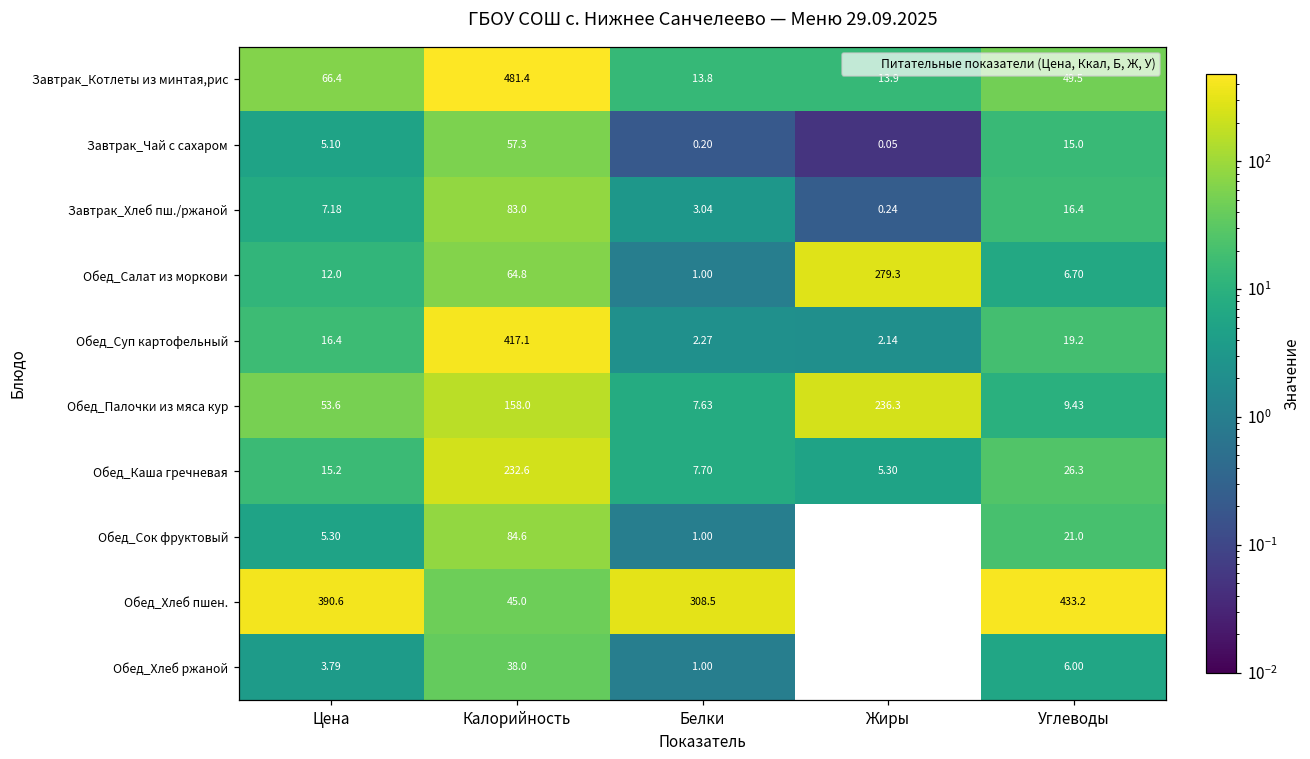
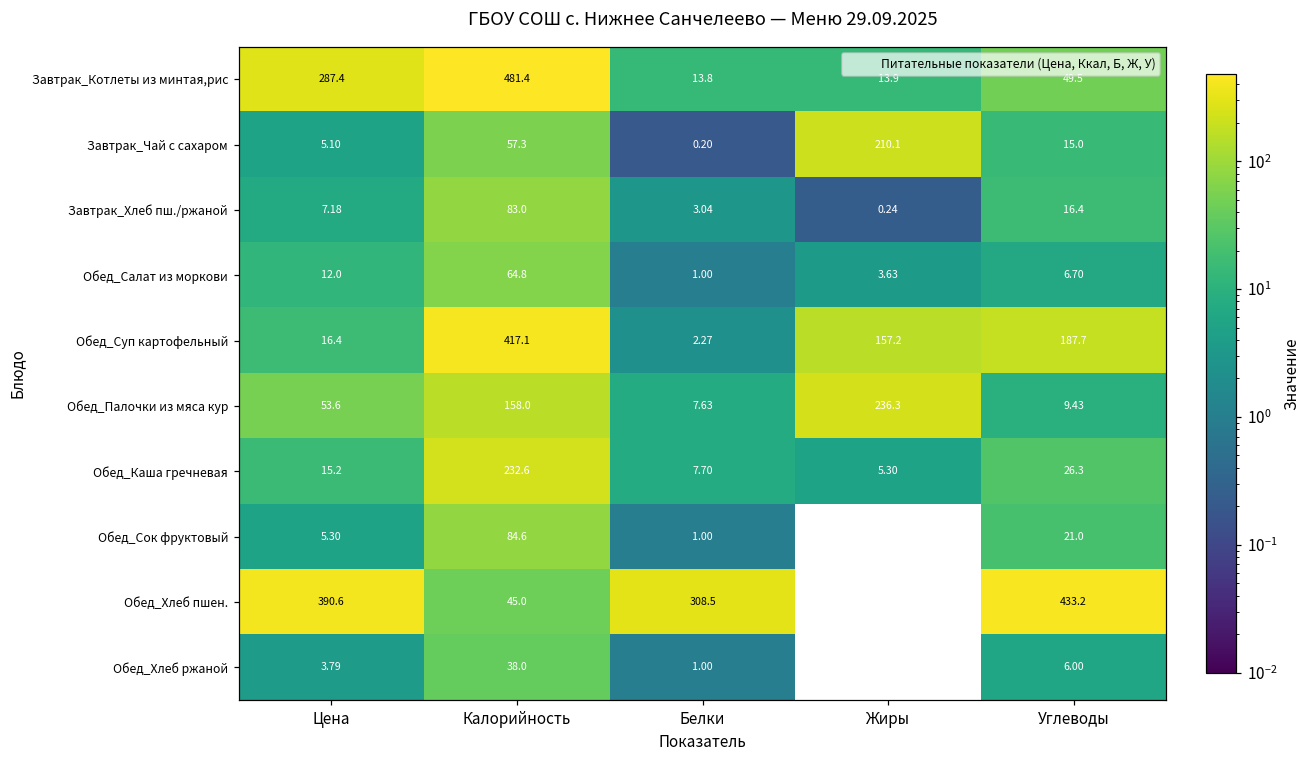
Завтрак_Котлеты из минтая,рис, Цена: 66.4 -> 287.4
Завтрак_Чай с сахаром, Жиры: 0.05 -> 210.1
Обед_Салат из моркови, Жиры: 279.3 -> 3.63
Обед_Суп картофельный, Жиры: 2.14 -> 157.2
Обед_Суп картофельный, Углеводы: 19.2 -> 187.7
